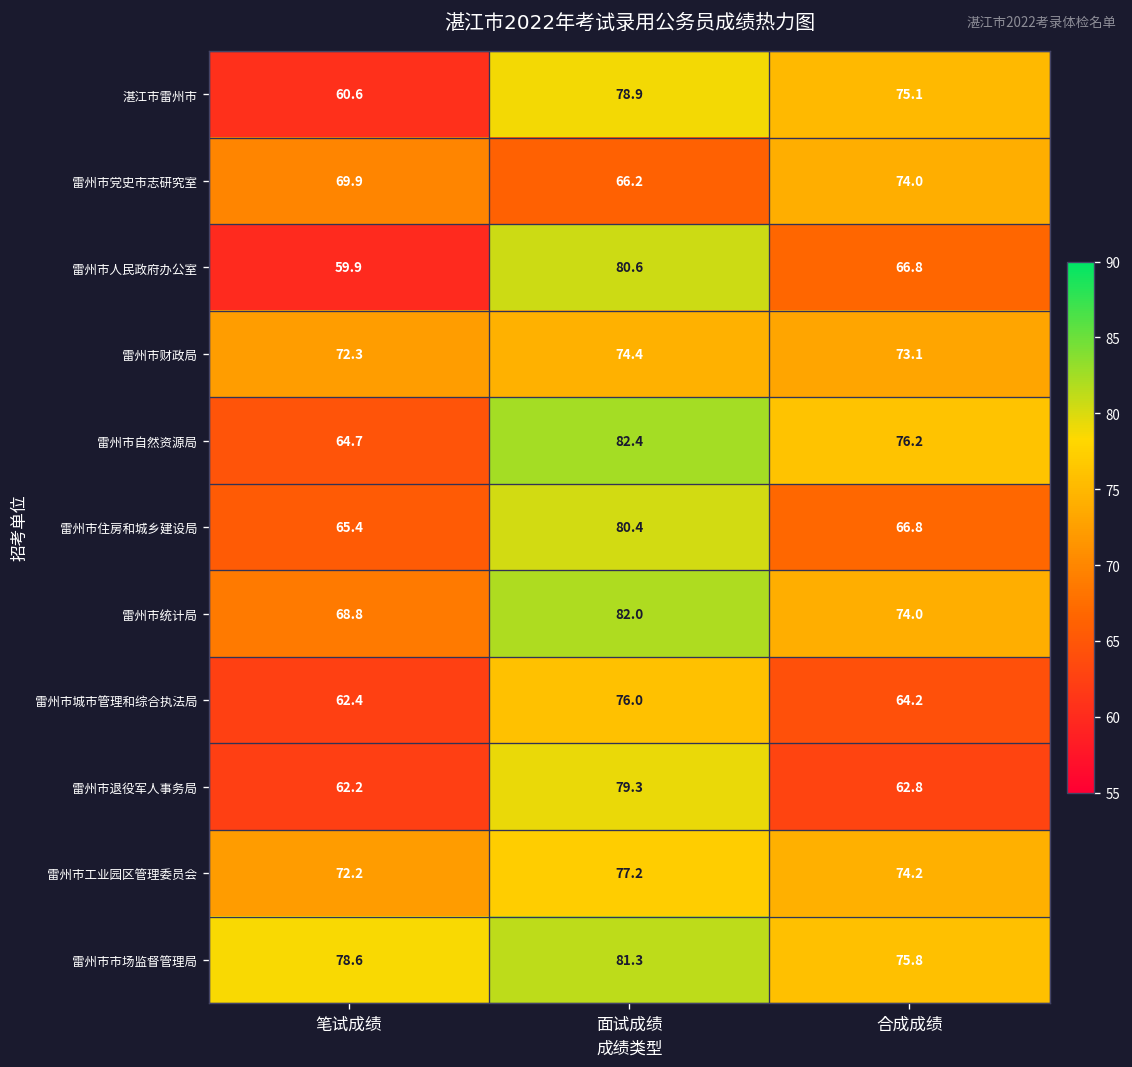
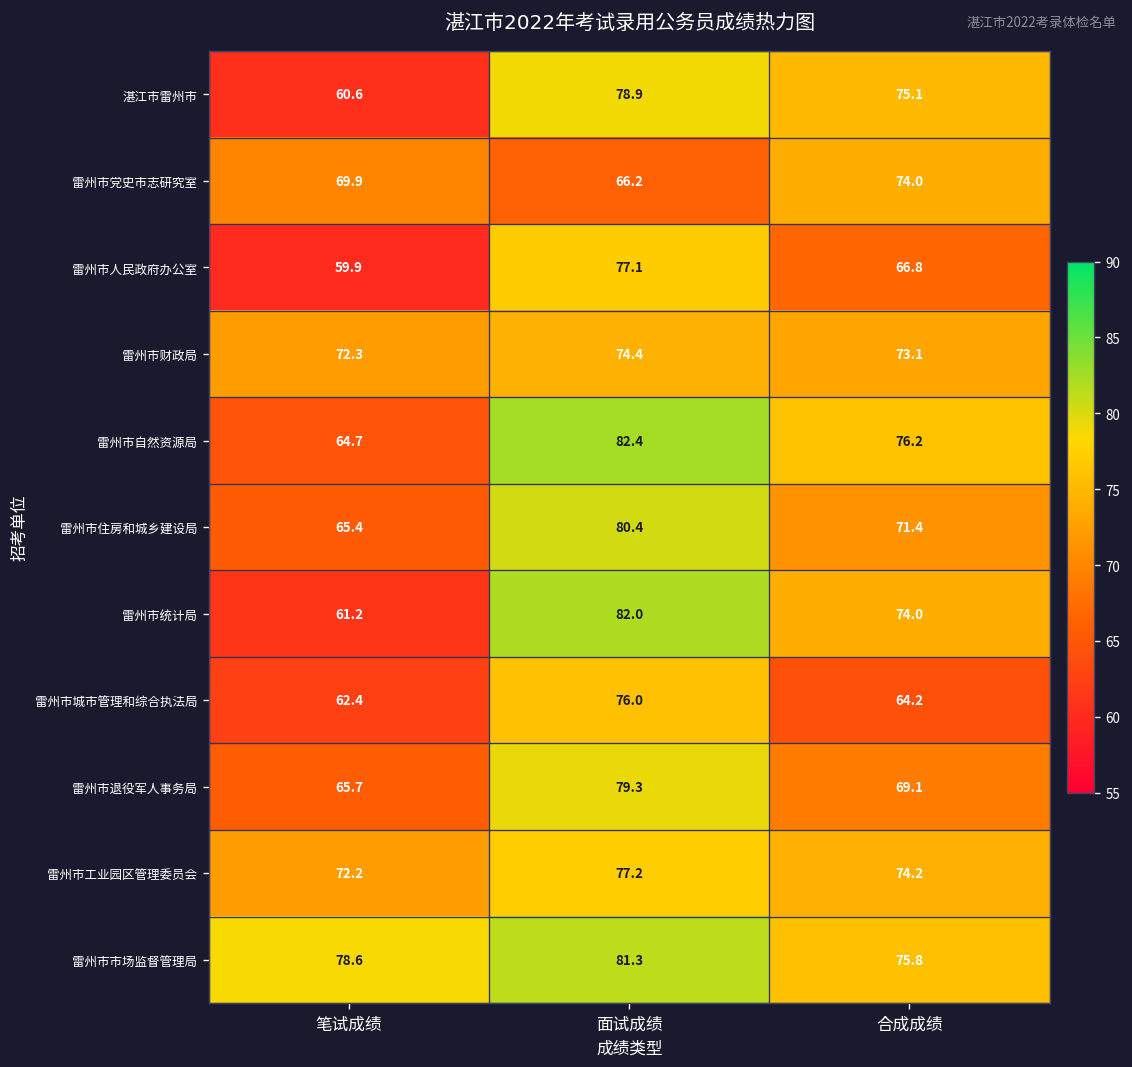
雷州市人民政府办公室, 面试成绩: 80.6 -> 77.1
雷州市住房和城乡建设局, 合成成绩: 66.8 -> 71.4
雷州市统计局, 笔试成绩: 68.8 -> 61.2
雷州市退役军人事务局, 笔试成绩: 62.2 -> 65.7
雷州市退役军人事务局, 合成成绩: 62.8 -> 69.1
